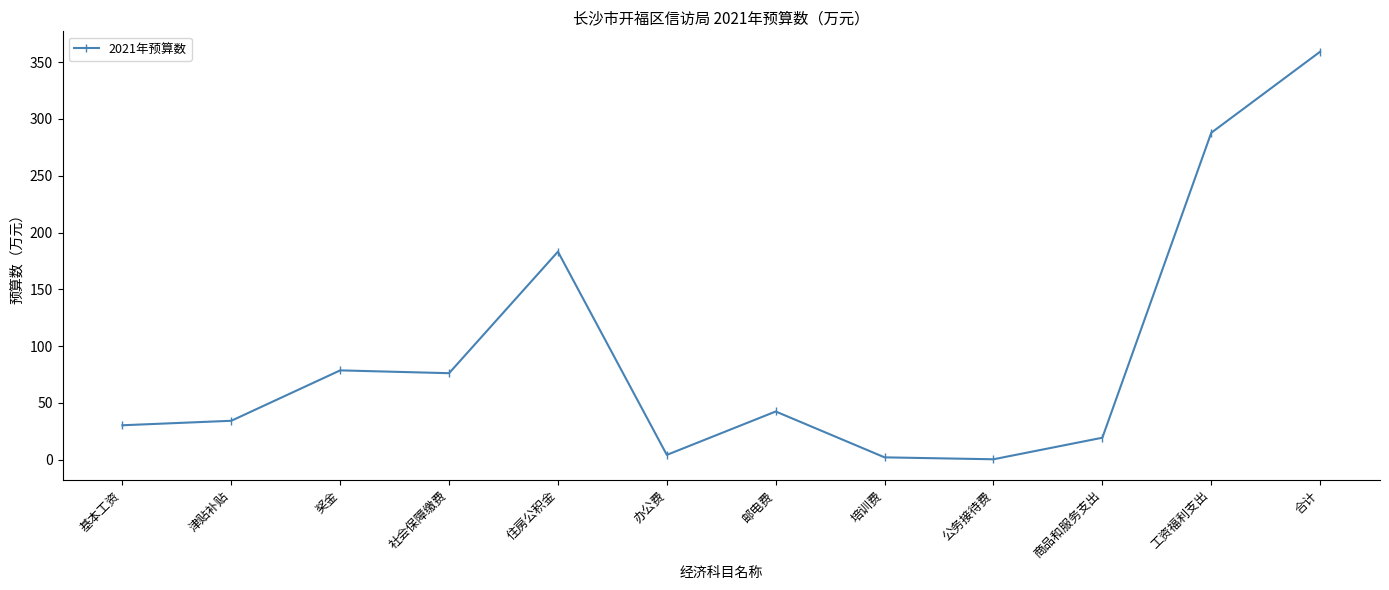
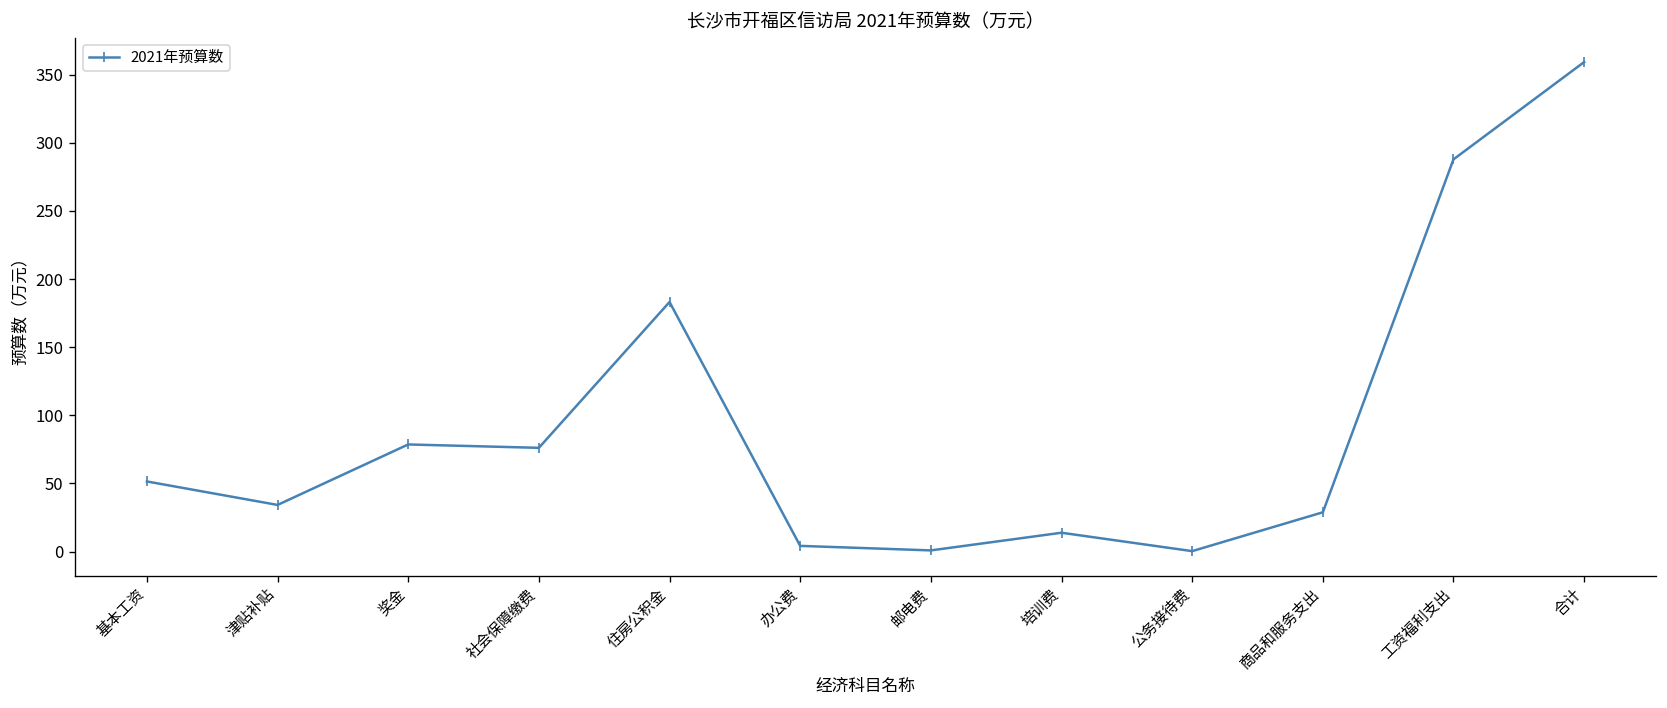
基本工资: 30 -> 51
邮电费: 42 -> 1
培训费: 2 -> 14
商品和服务支出: 19 -> 29
